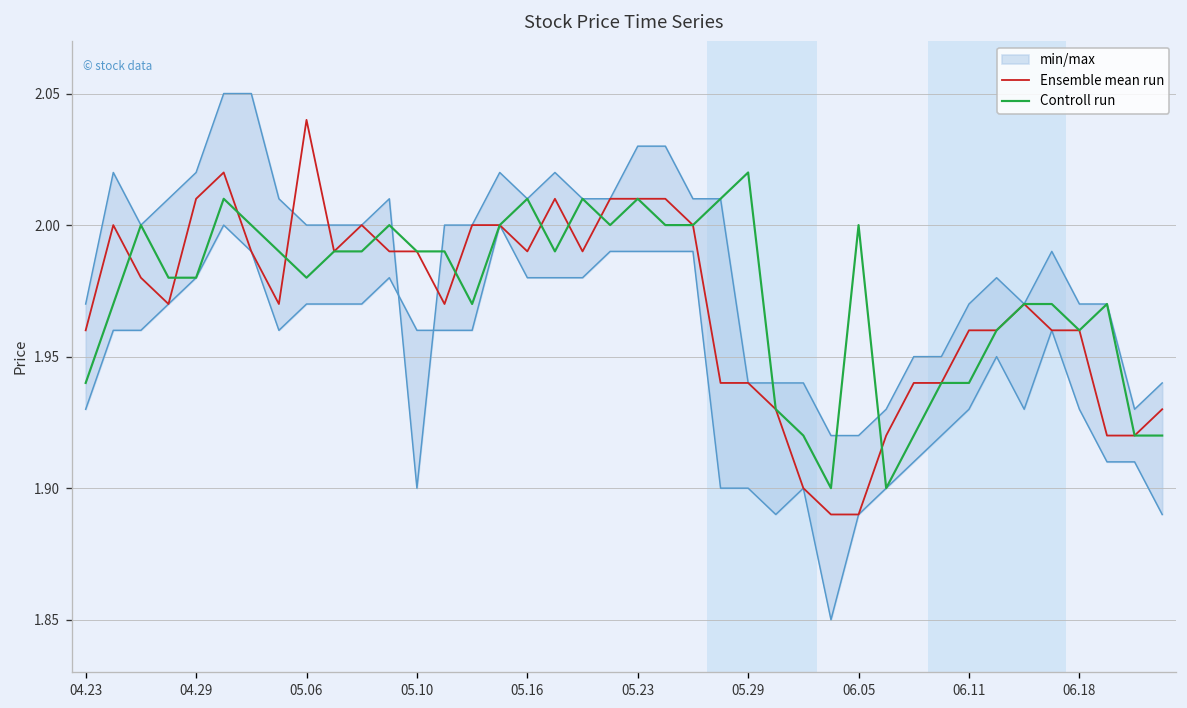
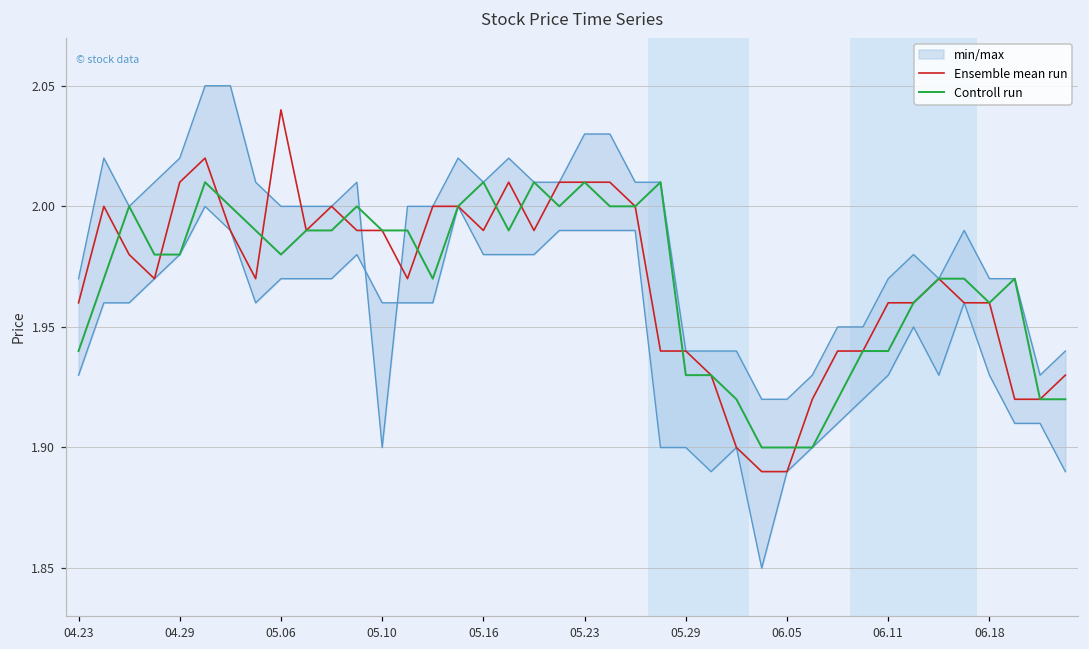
Controll run, 05.29: 2.02 -> 1.93
Controll run, 06.05: 2.0 -> 1.9
